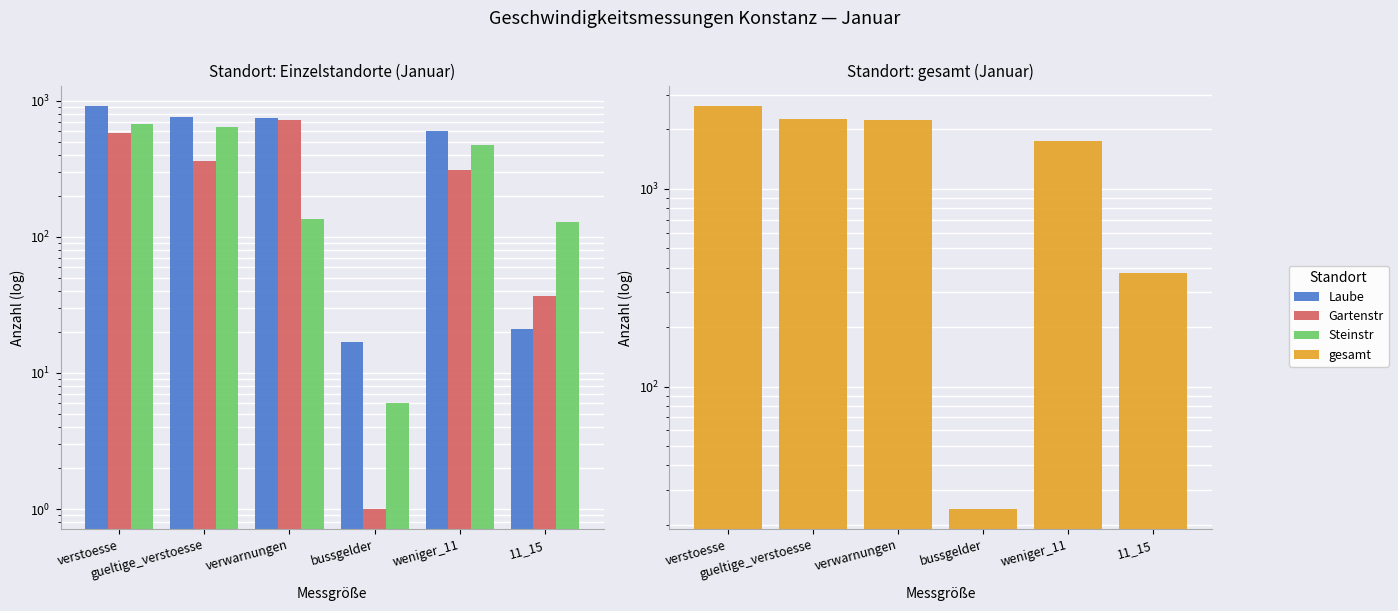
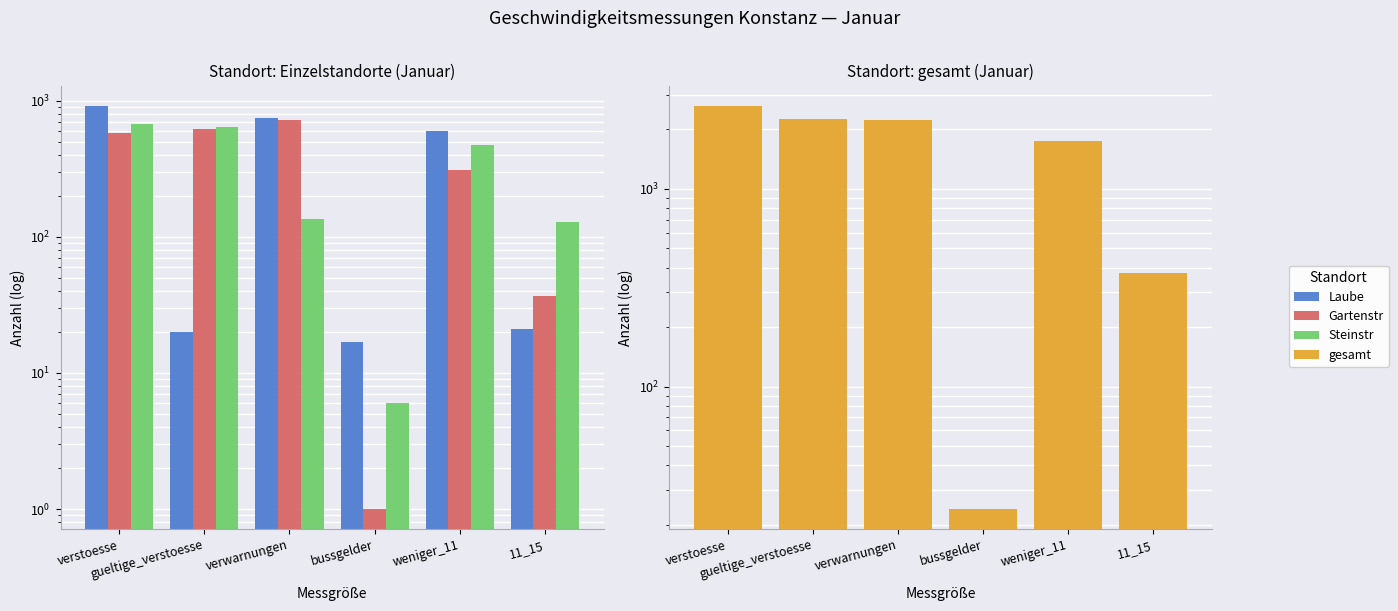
Standort: Einzelstandorte (Januar), Laube, gueltige_verstoesse: 800 -> 20
Standort: Einzelstandorte (Januar), Gartenstr, gueltige_verstoesse: 360 -> 600
